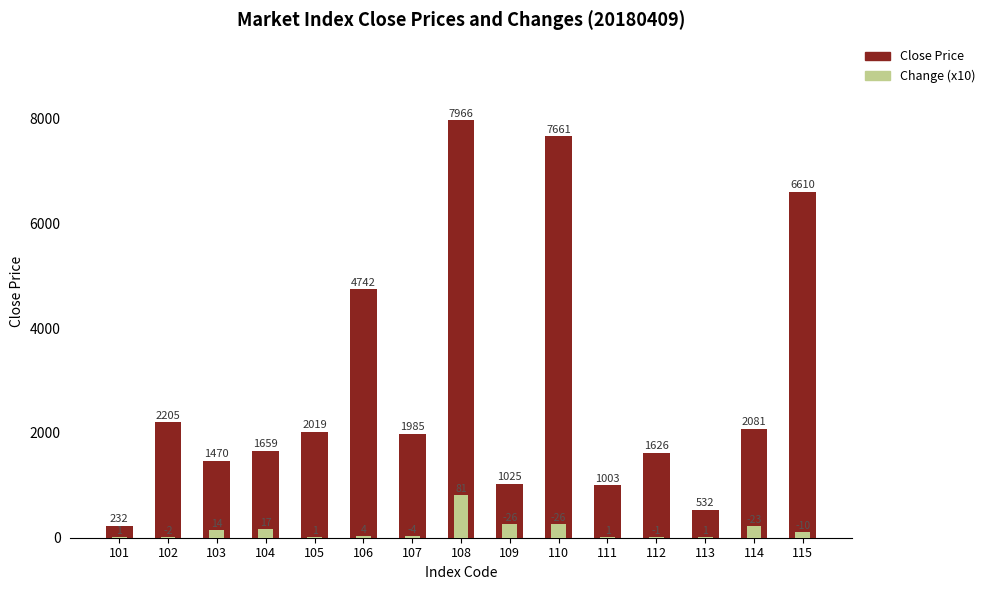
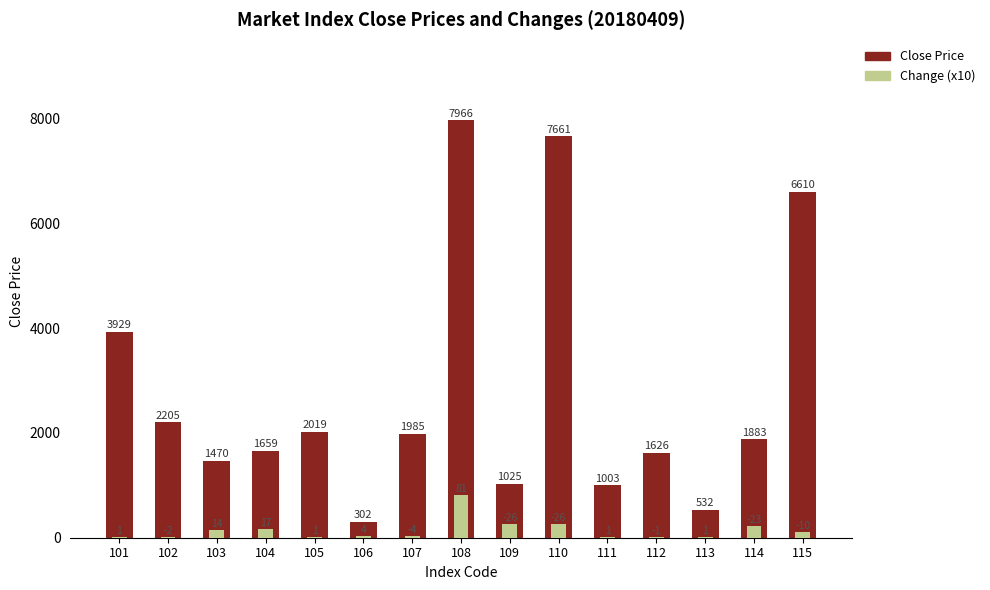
Close Price, 101: 232 -> 3929
Close Price, 106: 4742 -> 302
Close Price, 114: 2081 -> 1883
